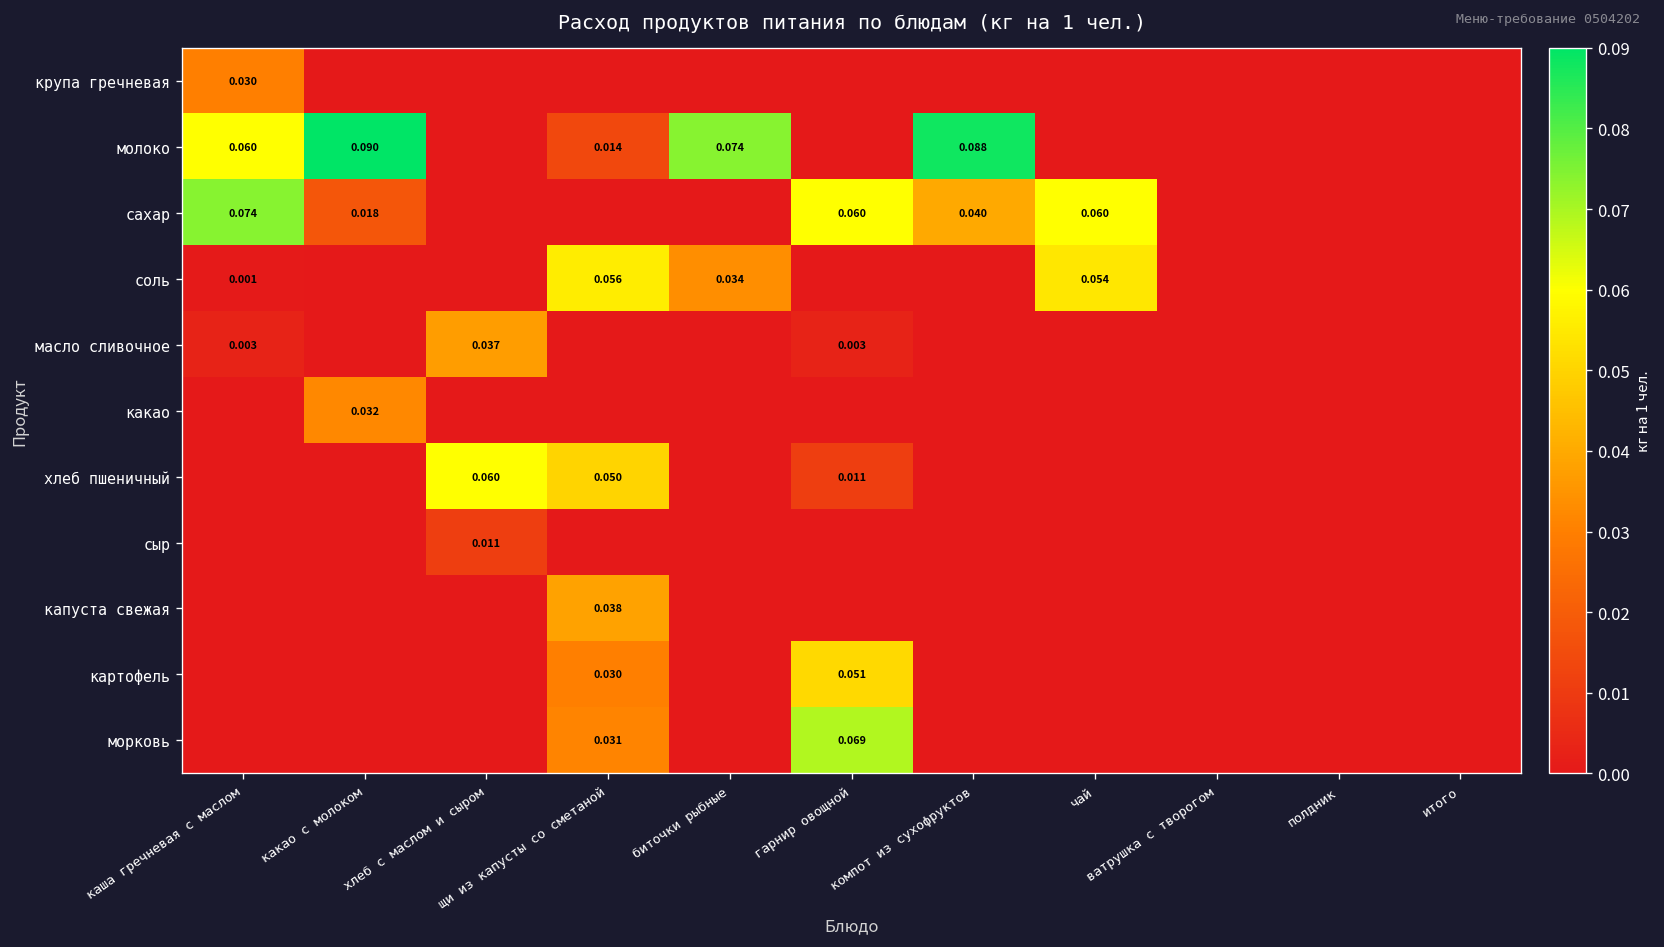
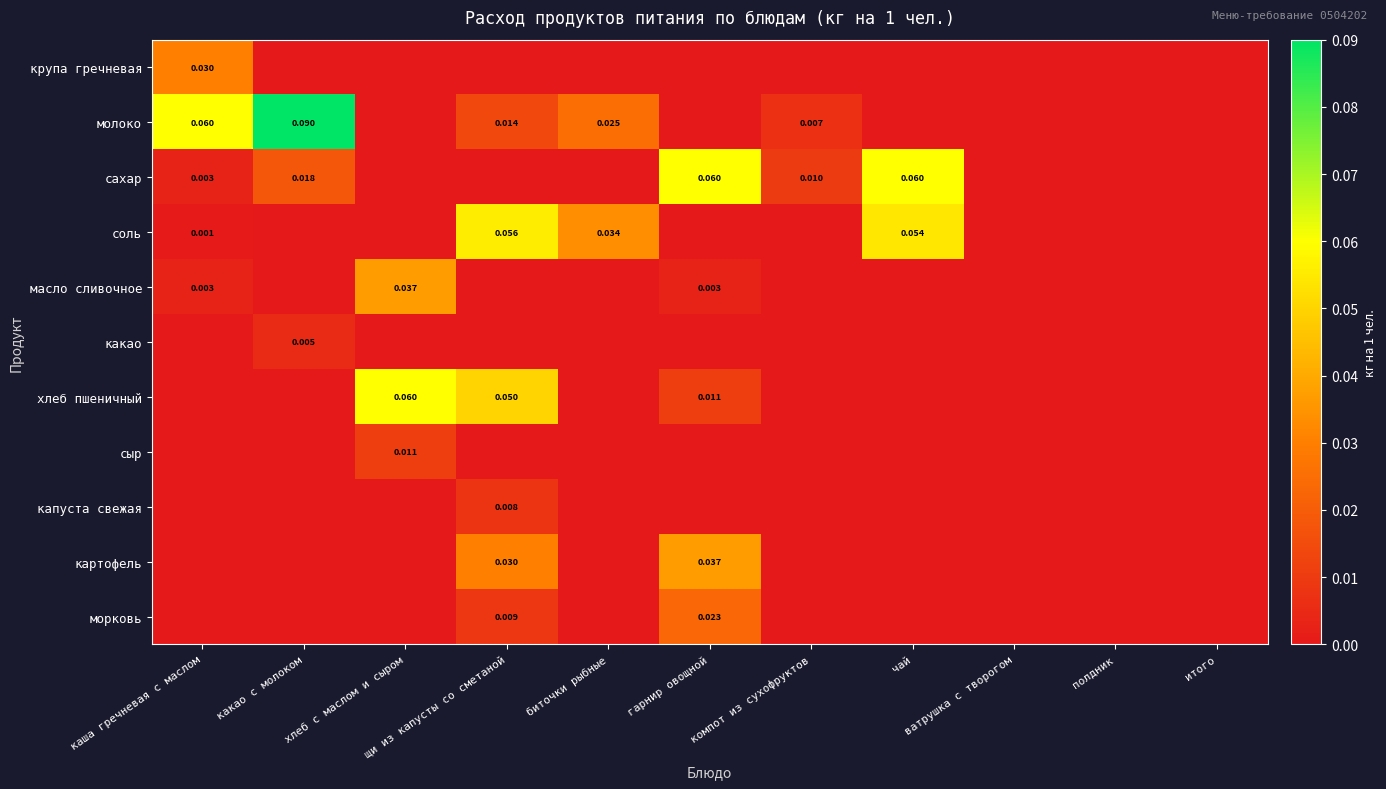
молоко, биточки рыбные: 0.074 -> 0.025
молоко, компот из сухофруктов: 0.088 -> 0.007
сахар, каша гречневая с маслом: 0.074 -> 0.003
сахар, компот из сухофруктов: 0.040 -> 0.010
какао, какао с молоком: 0.032 -> 0.005
капуста свежая, щи из капусты со сметаной: 0.038 -> 0.008
картофель, гарнир овощной: 0.051 -> 0.037
морковь, щи из капусты со сметаной: 0.031 -> 0.009
морковь, гарнир овощной: 0.069 -> 0.023
